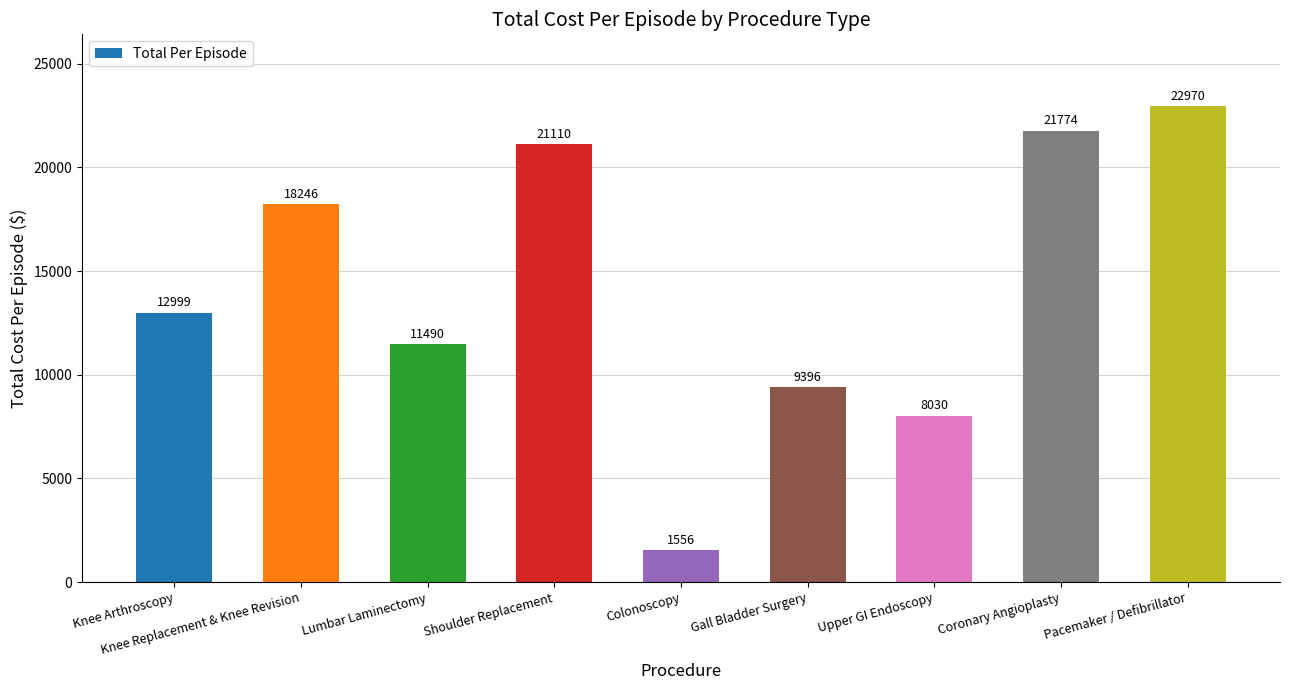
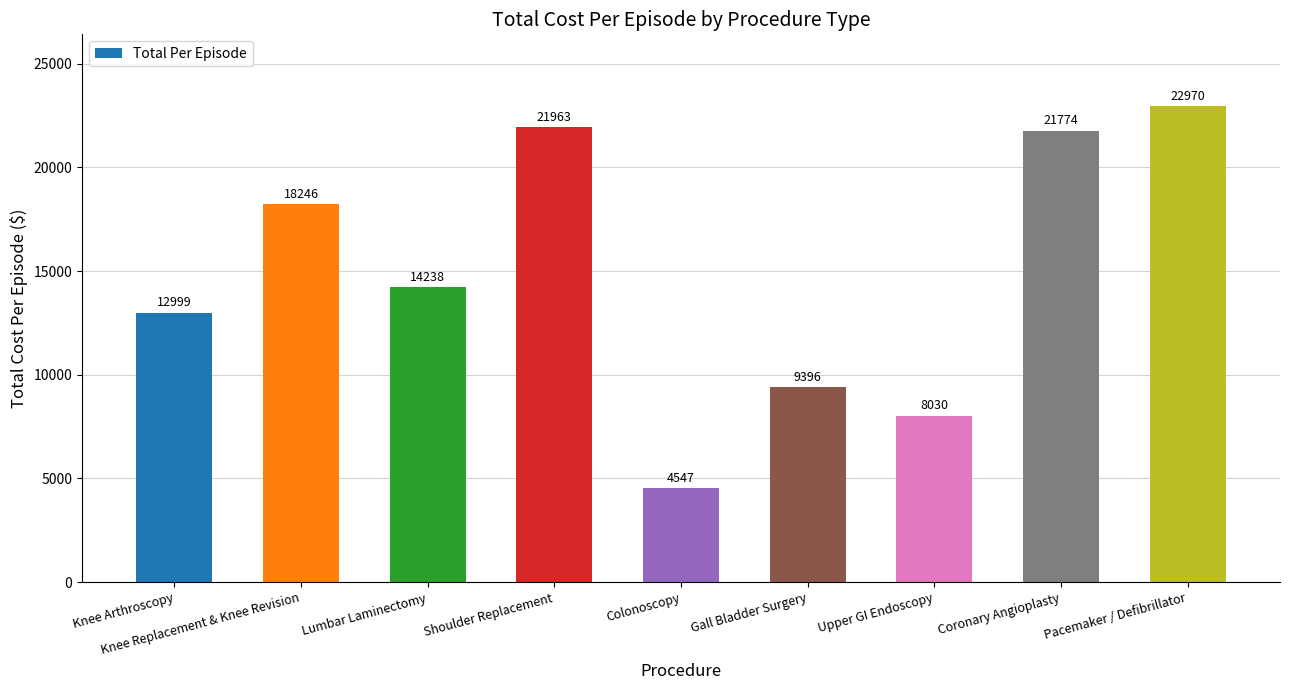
Lumbar Laminectomy: 11490 -> 14238
Shoulder Replacement: 21110 -> 21963
Colonoscopy: 1556 -> 4547
